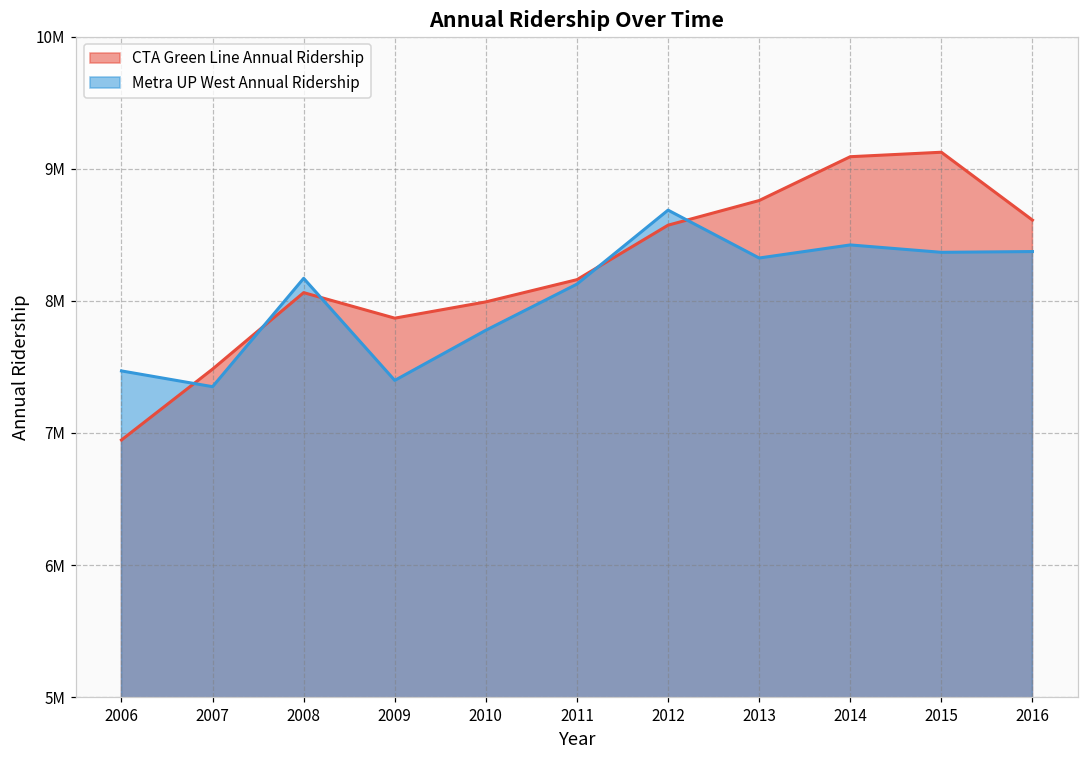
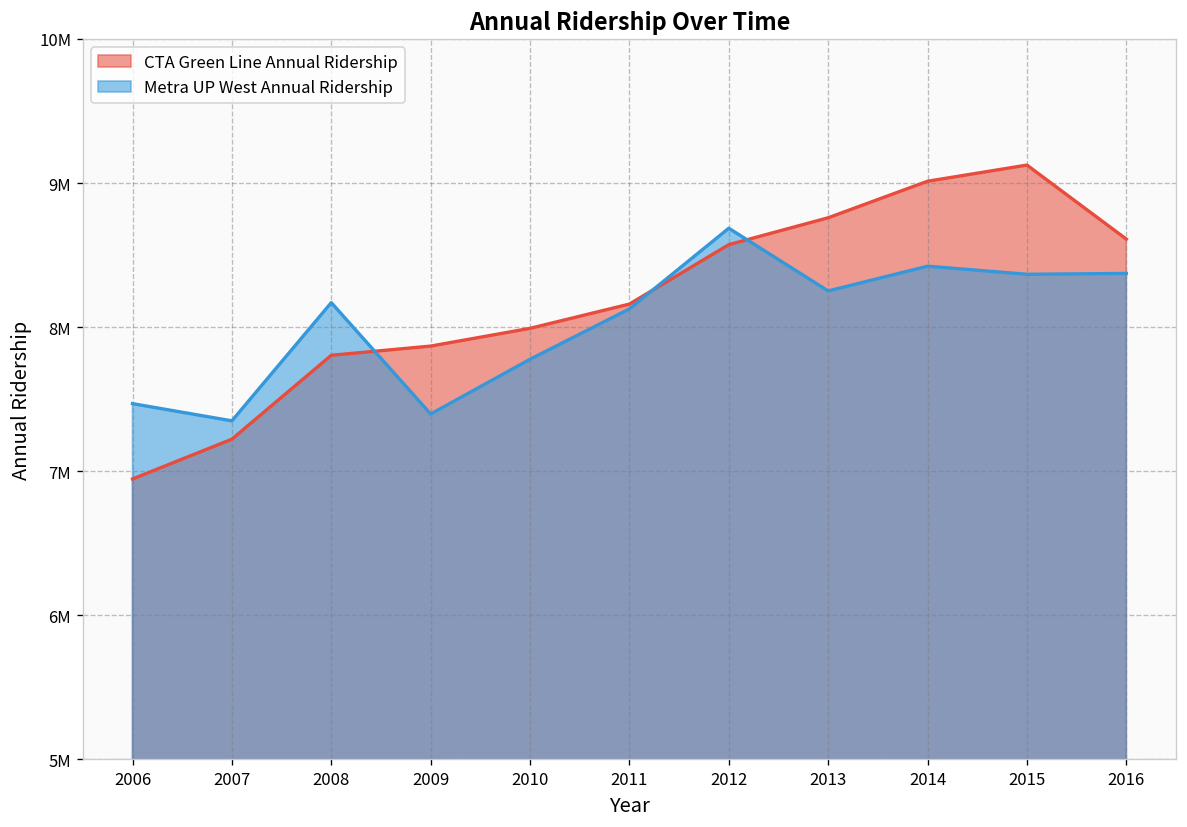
CTA Green Line Annual Ridership, 2007: 7480000 -> 7220000
CTA Green Line Annual Ridership, 2008: 8060000 -> 7800000
Metra UP West Annual Ridership, 2013: 8320000 -> 8250000
CTA Green Line Annual Ridership, 2014: 9090000 -> 9010000
